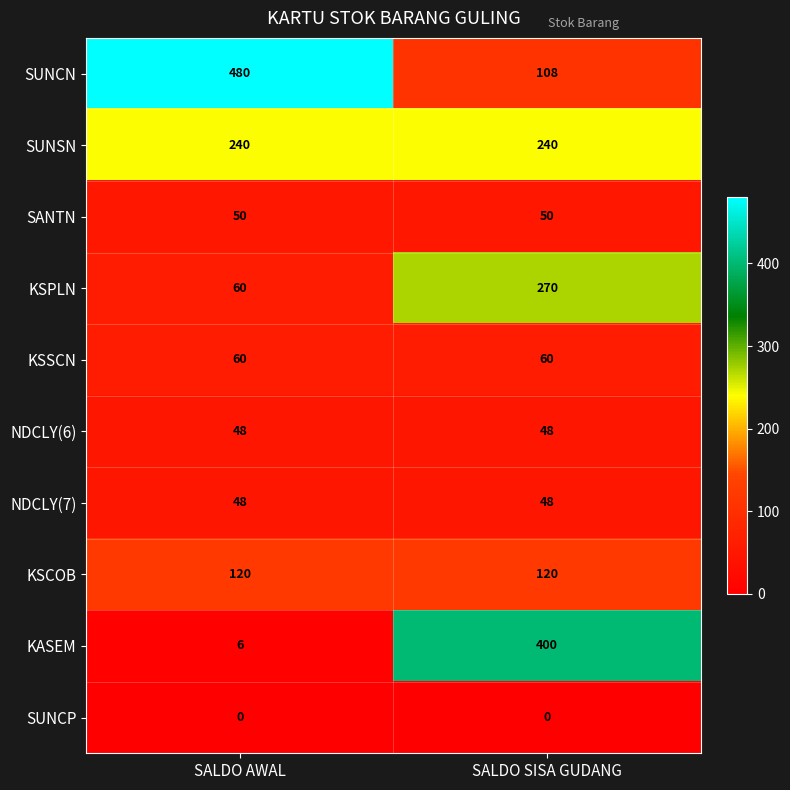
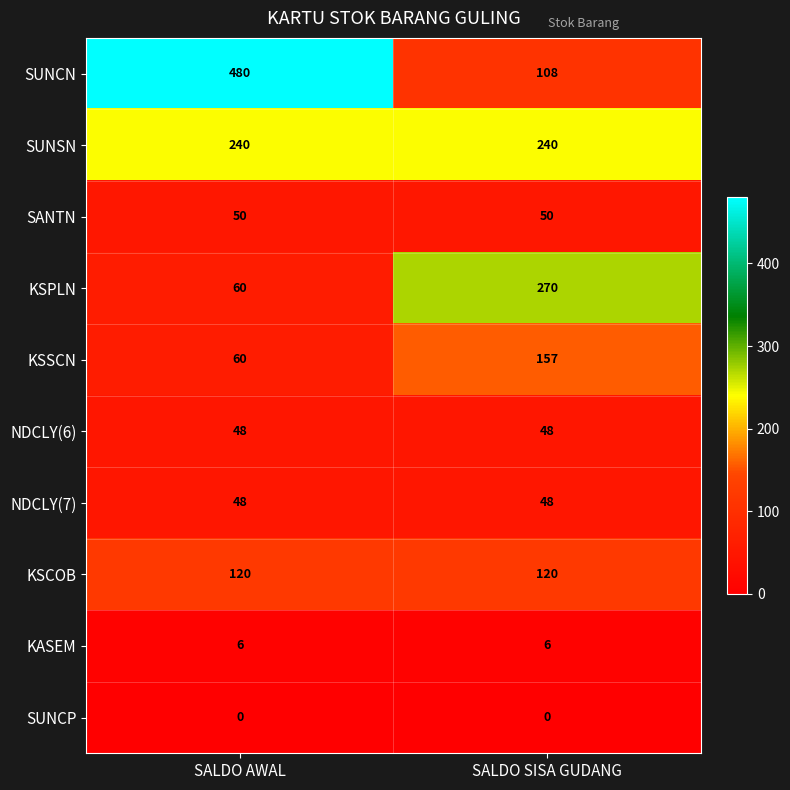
KSSCN, SALDO SISA GUDANG: 60 -> 157
KASEM, SALDO SISA GUDANG: 400 -> 6
